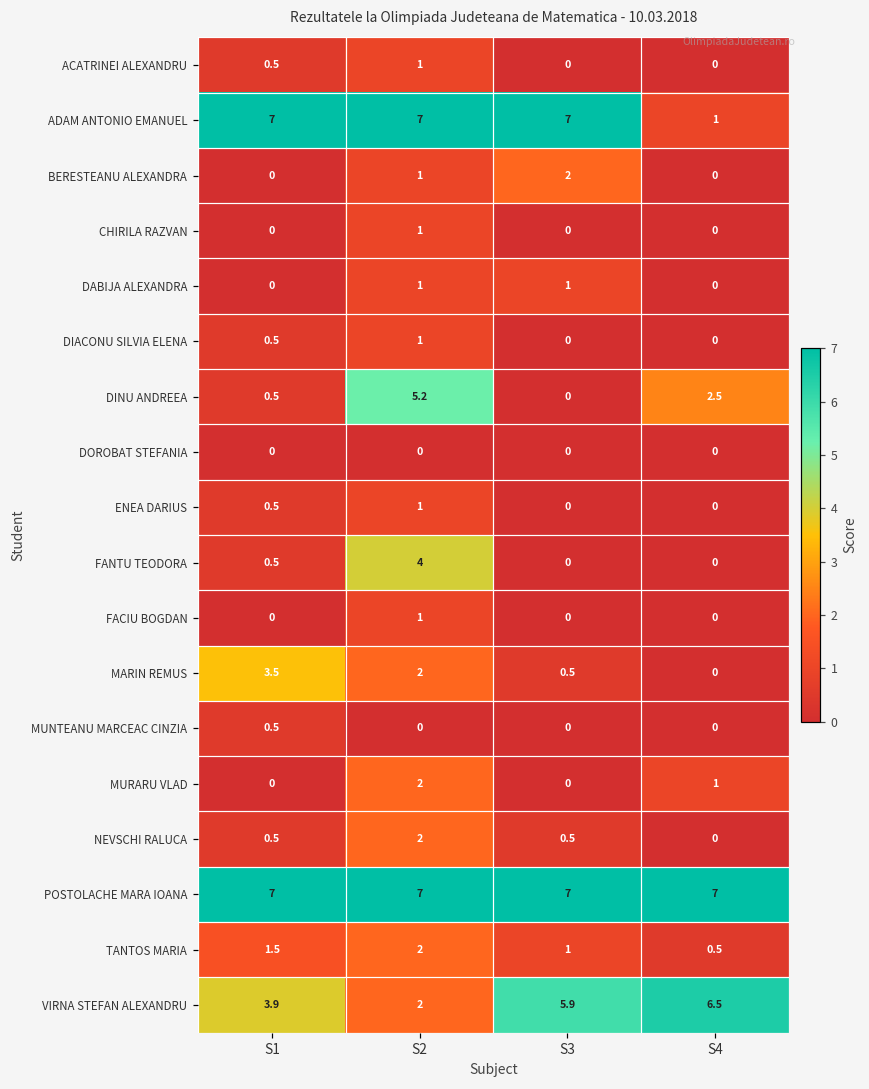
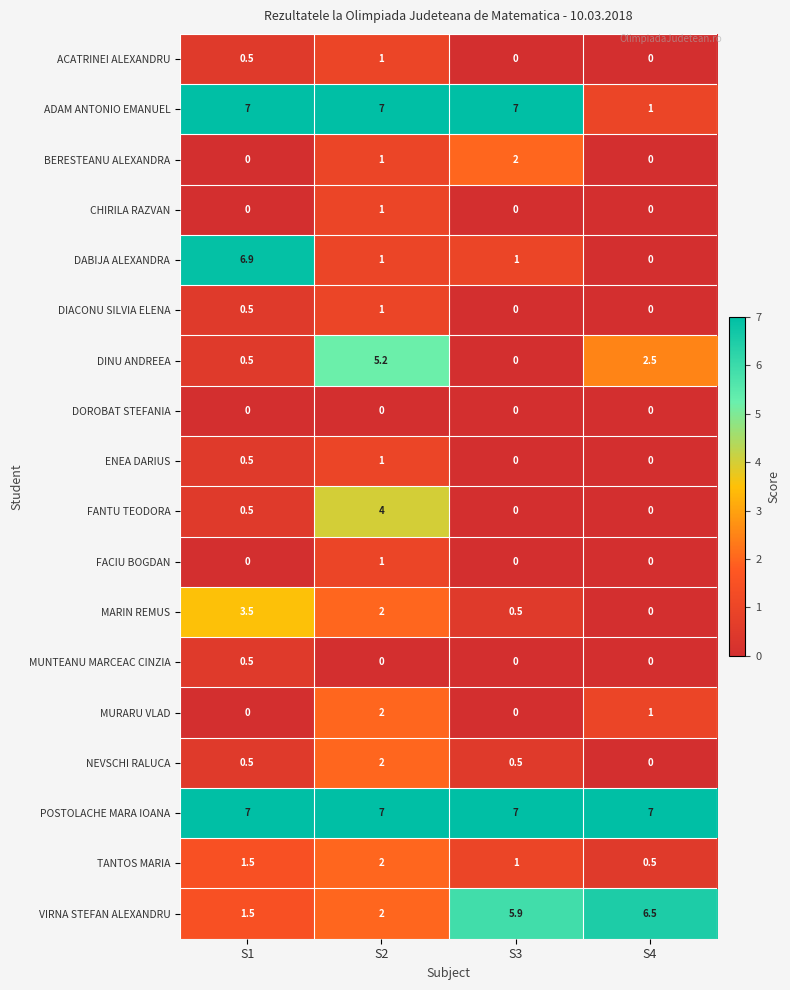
DABIJA ALEXANDRA, S1: 0 -> 6.9
VIRNA STEFAN ALEXANDRU, S1: 3.9 -> 1.5
